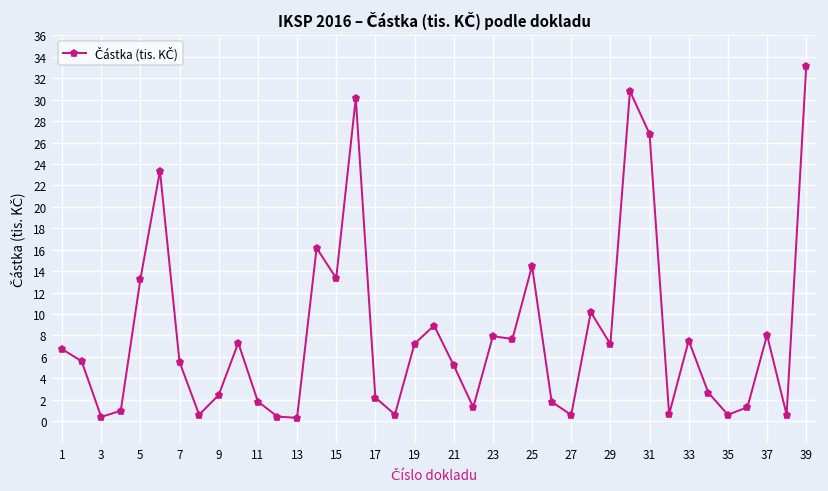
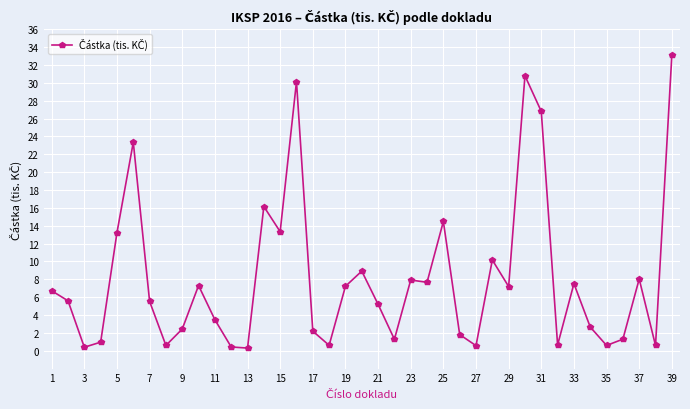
11: 2 -> 3
